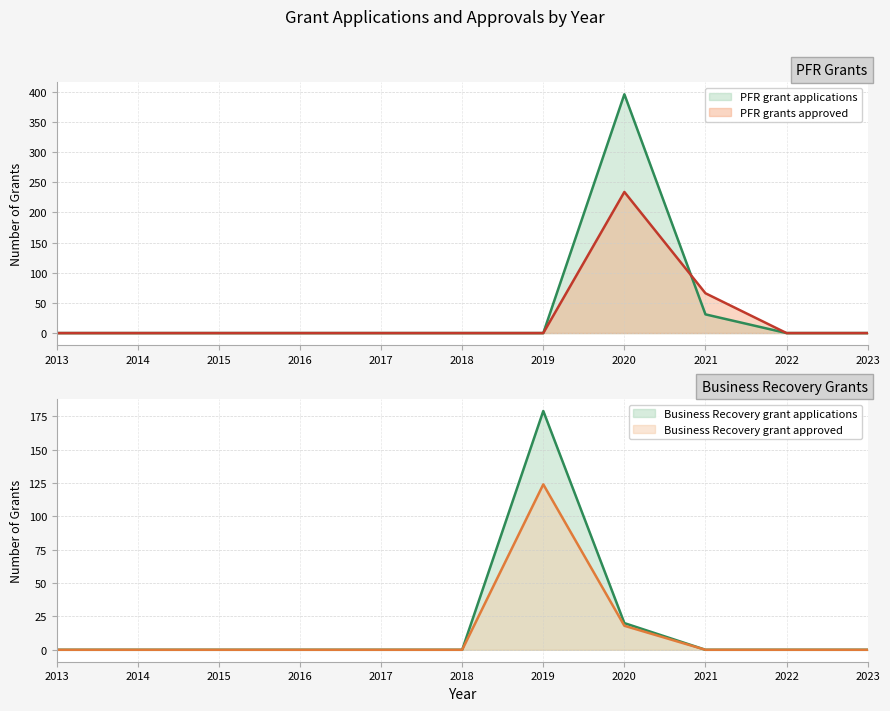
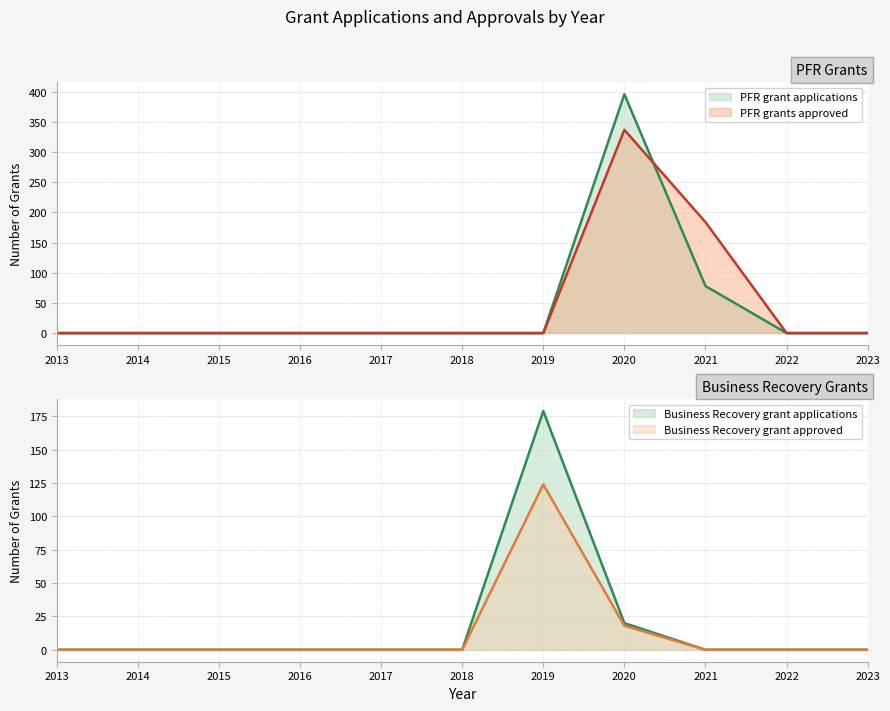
PFR Grants, PFR grants approved, 2020: 230 -> 340
PFR Grants, PFR grant applications, 2021: 30 -> 80
PFR Grants, PFR grants approved, 2021: 70 -> 180
